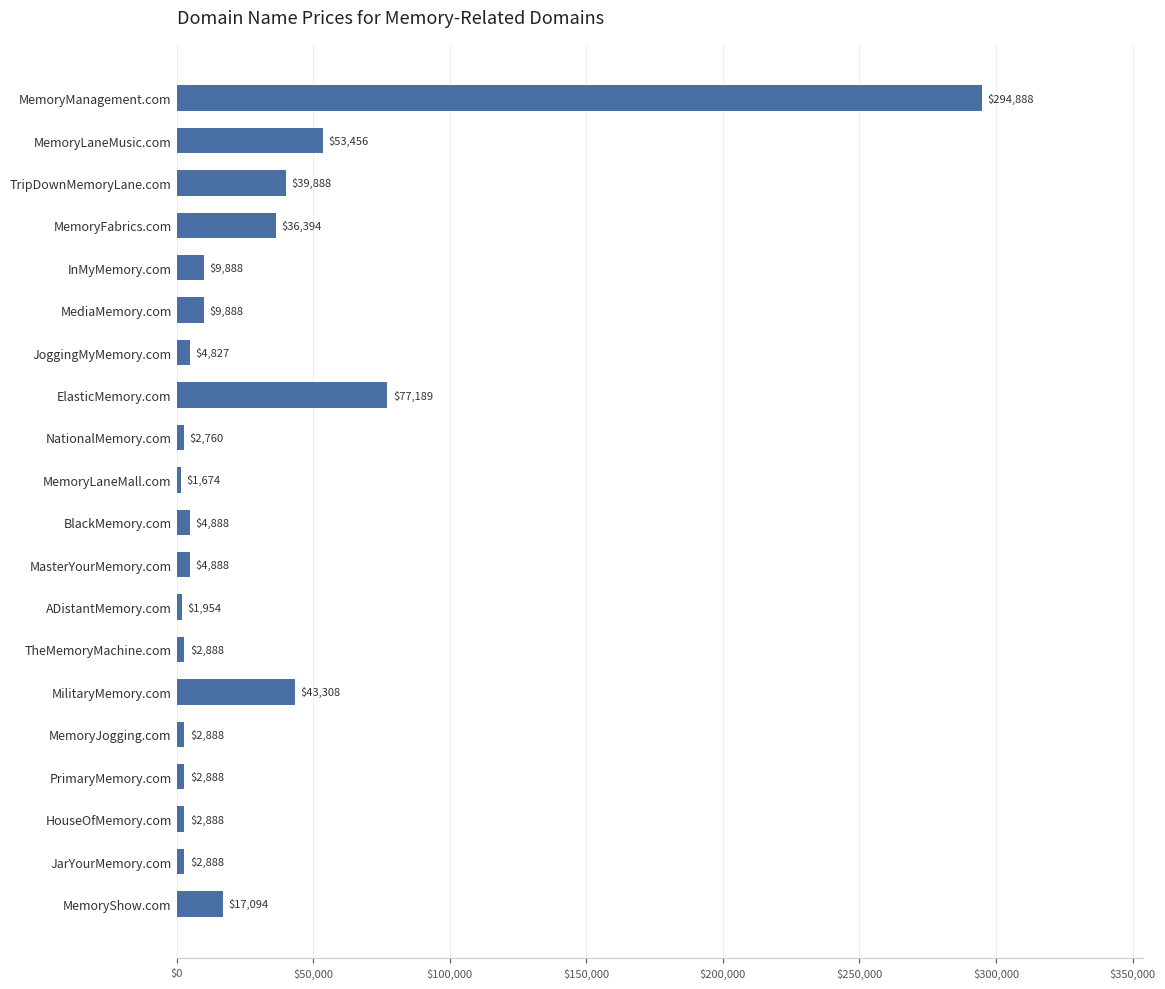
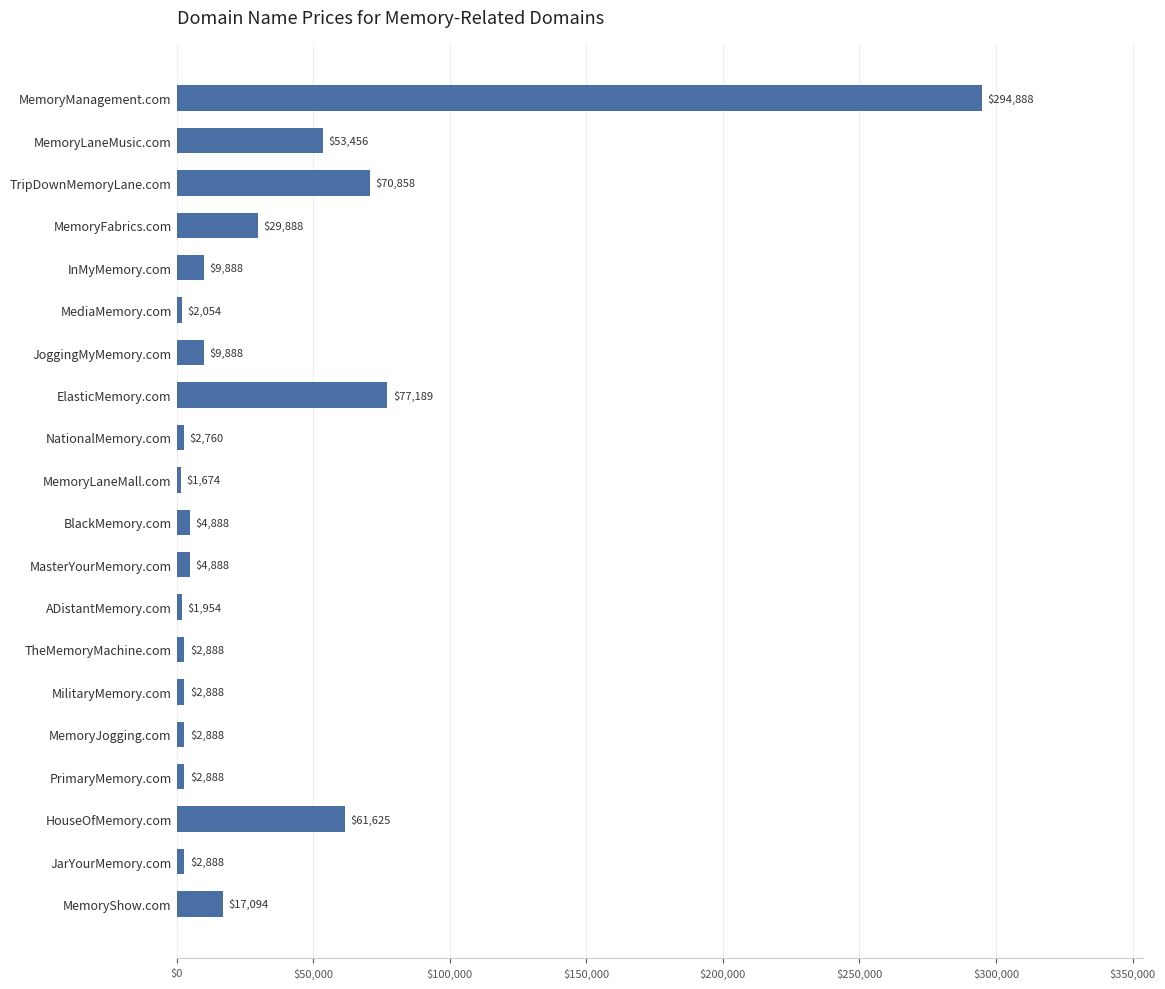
TripDownMemoryLane.com: $39,888 -> $70,858
MemoryFabrics.com: $36,394 -> $29,888
MediaMemory.com: $9,888 -> $2,054
JoggingMyMemory.com: $4,827 -> $9,888
MilitaryMemory.com: $43,308 -> $2,888
HouseOfMemory.com: $2,888 -> $61,625
